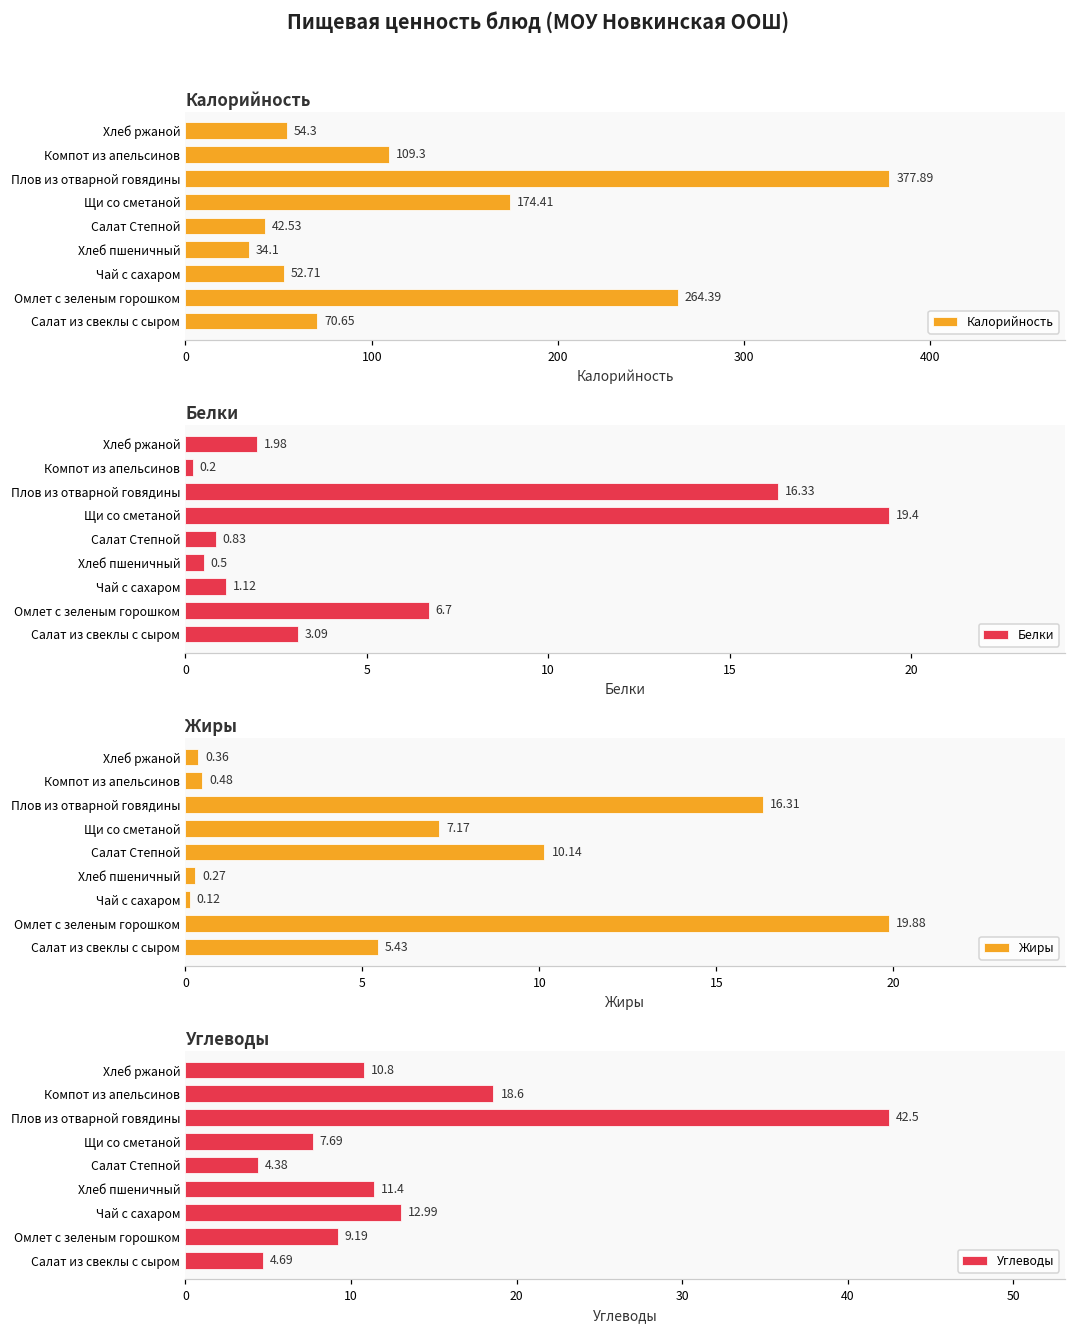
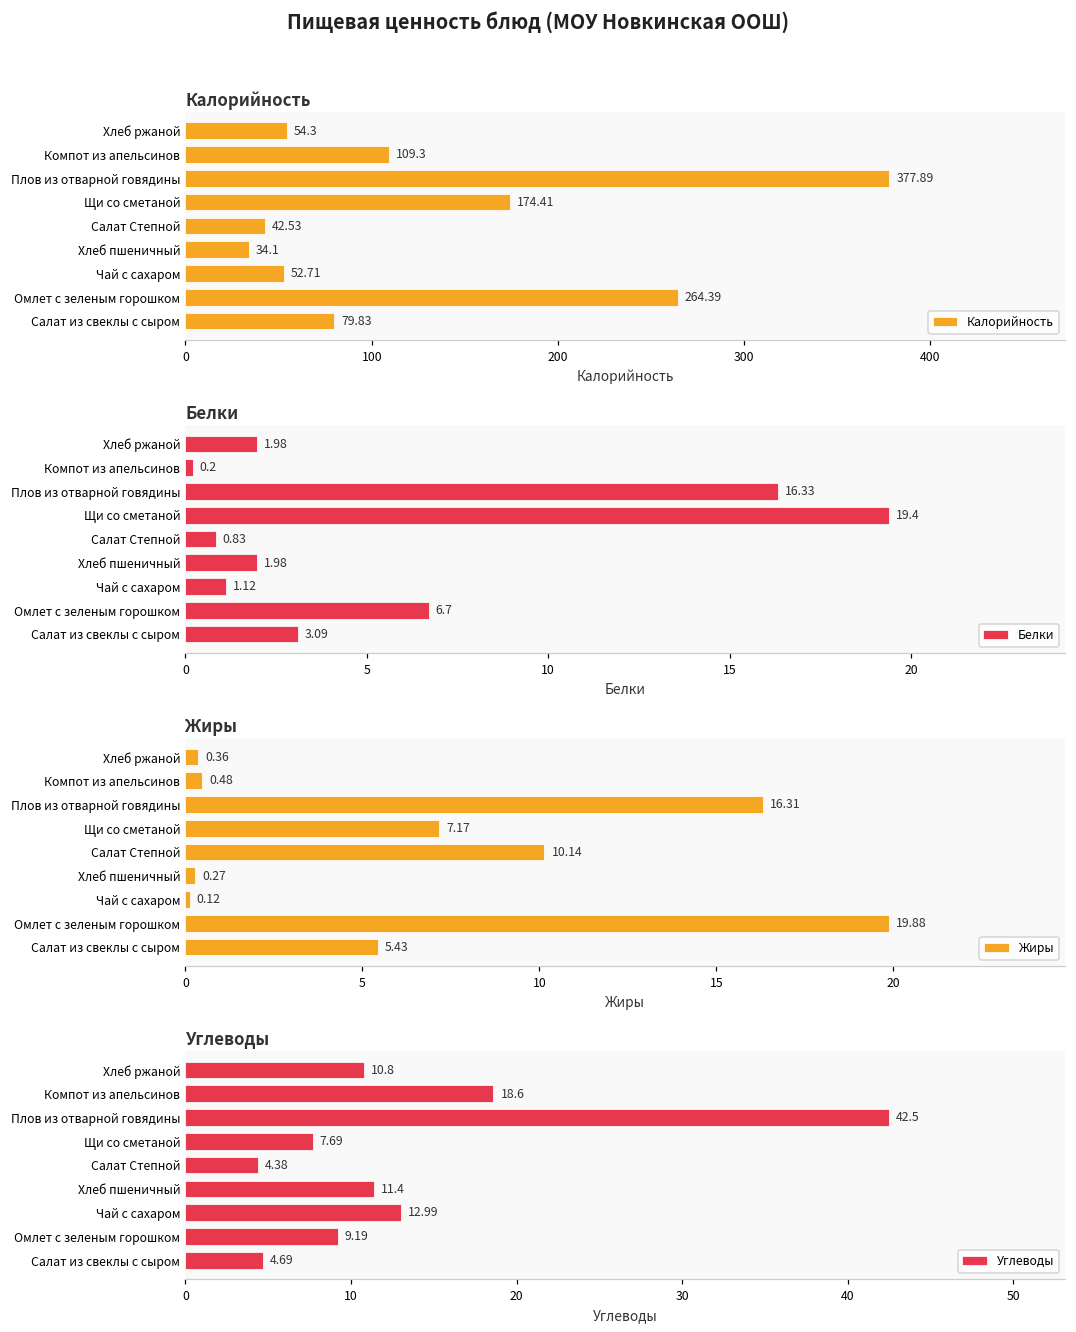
Калорийность, Салат из свеклы с сыром: 70.65 -> 79.83
Белки, Хлеб пшеничный: 0.5 -> 1.98
